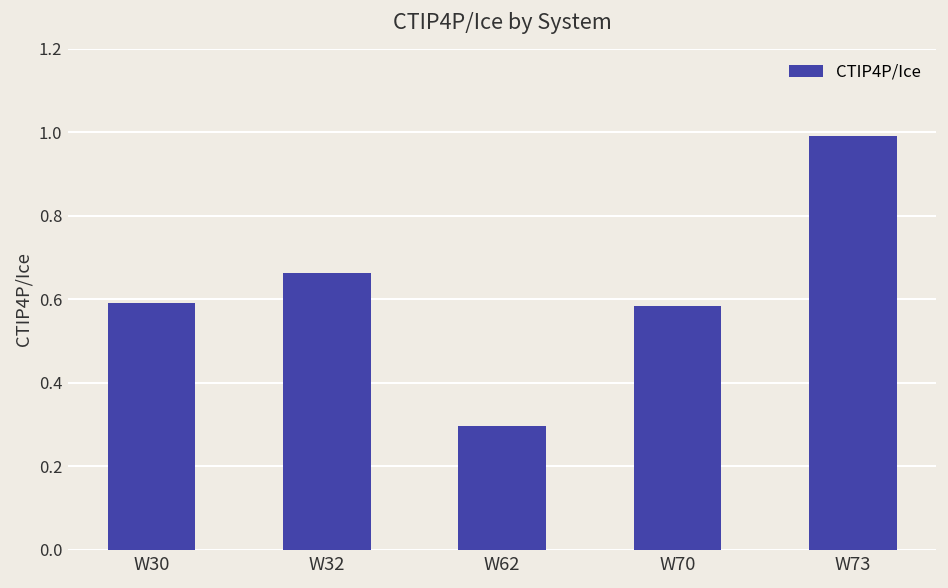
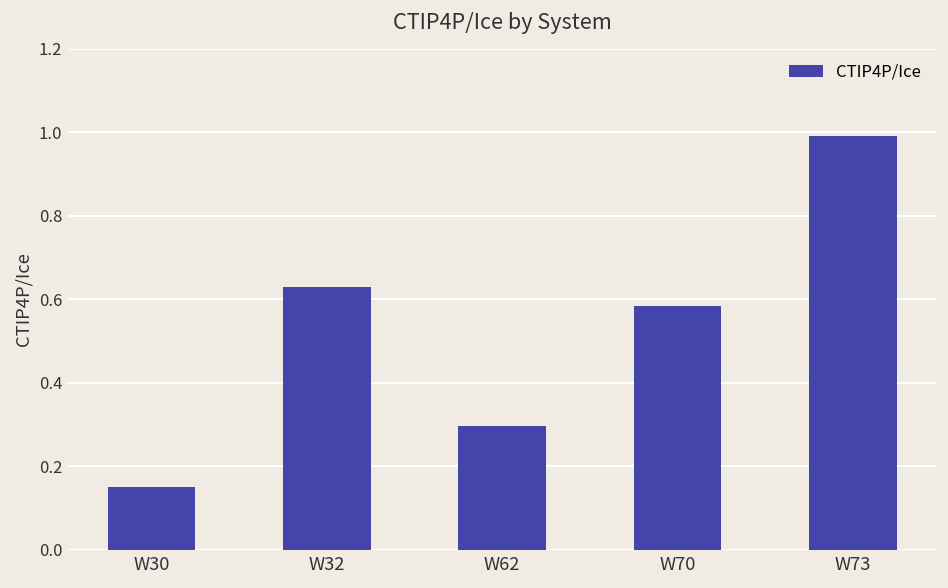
W30: 0.59 -> 0.15
W32: 0.66 -> 0.63
